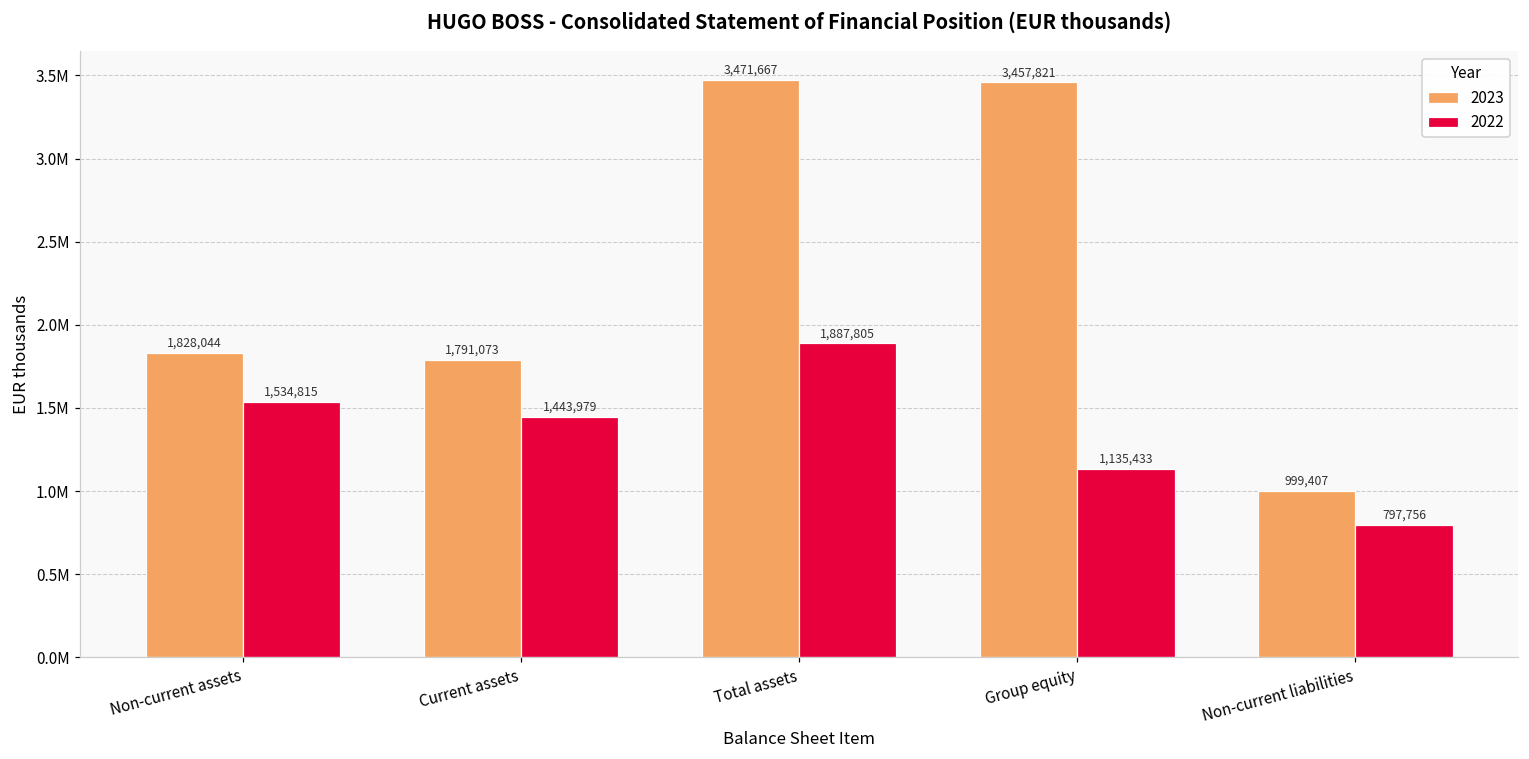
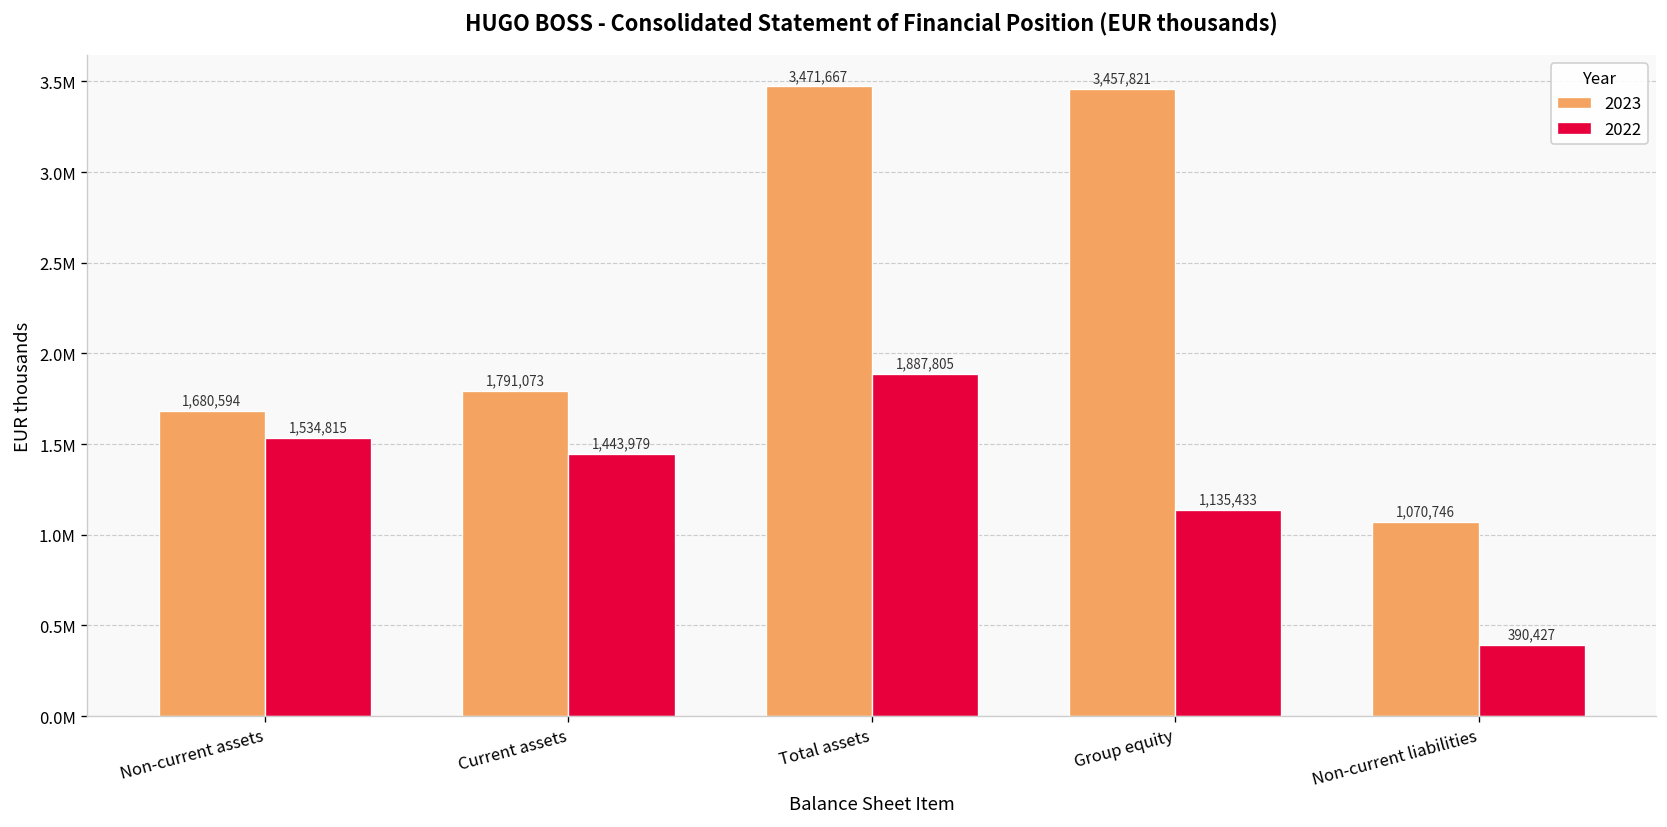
2023, Non-current assets: 1,828,044 -> 1,680,594
2023, Non-current liabilities: 999,407 -> 1,070,746
2022, Non-current liabilities: 797,756 -> 390,427
